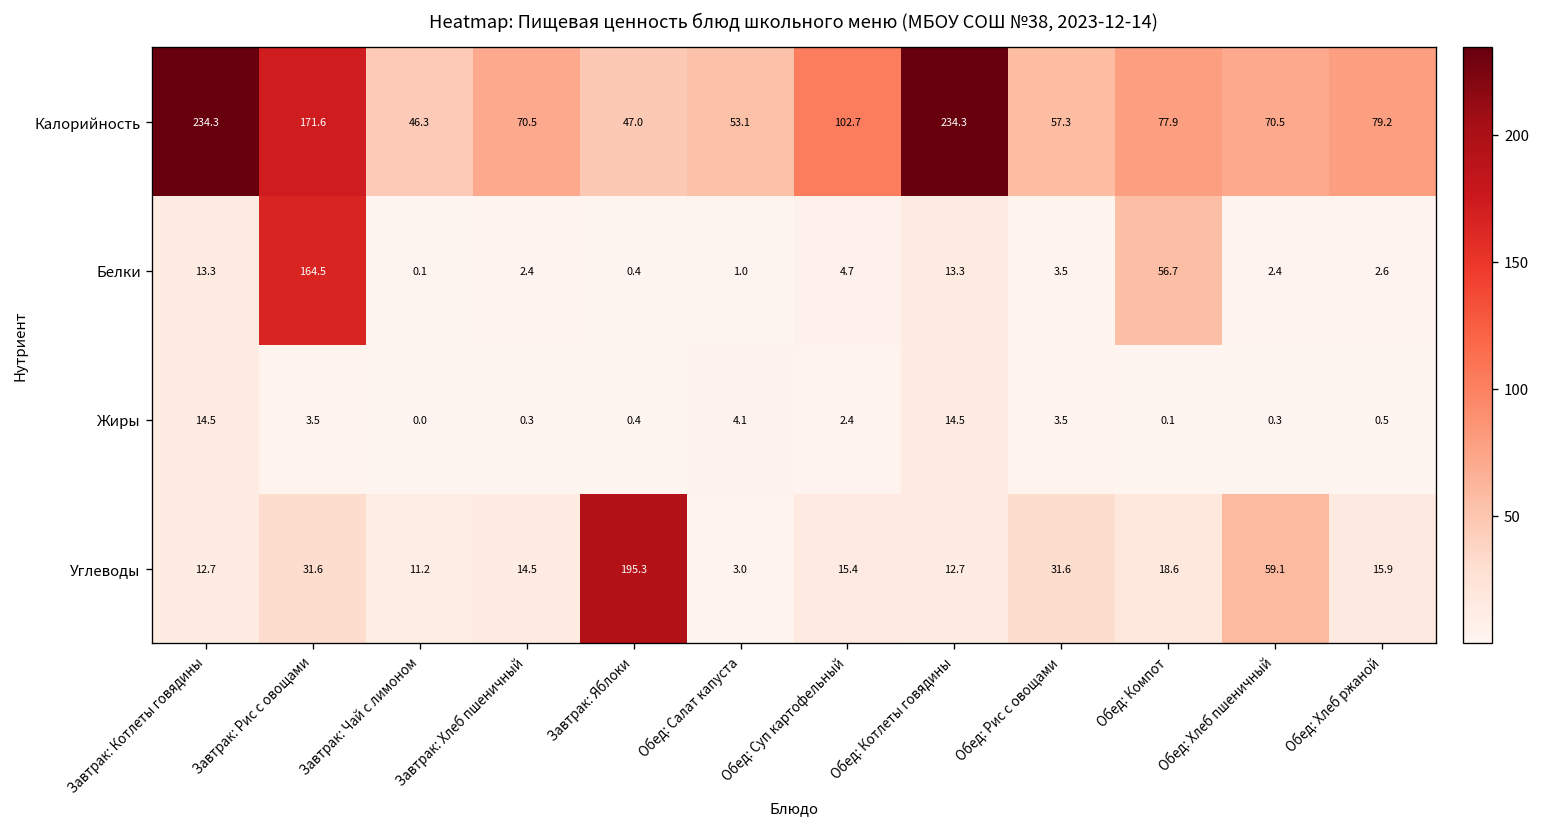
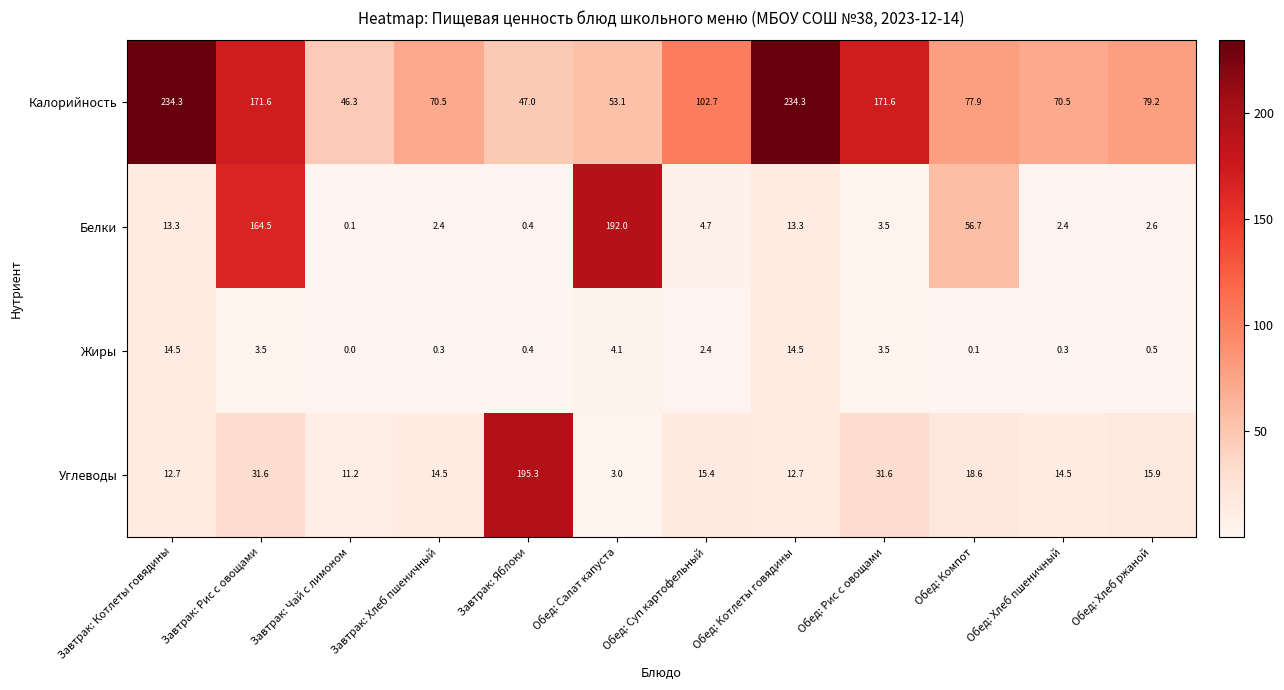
Калорийность, Обед: Рис с овощами: 57.3 -> 171.6
Белки, Обед: Салат капуста: 1.0 -> 192.0
Углеводы, Обед: Хлеб пшеничный: 59.1 -> 14.5
